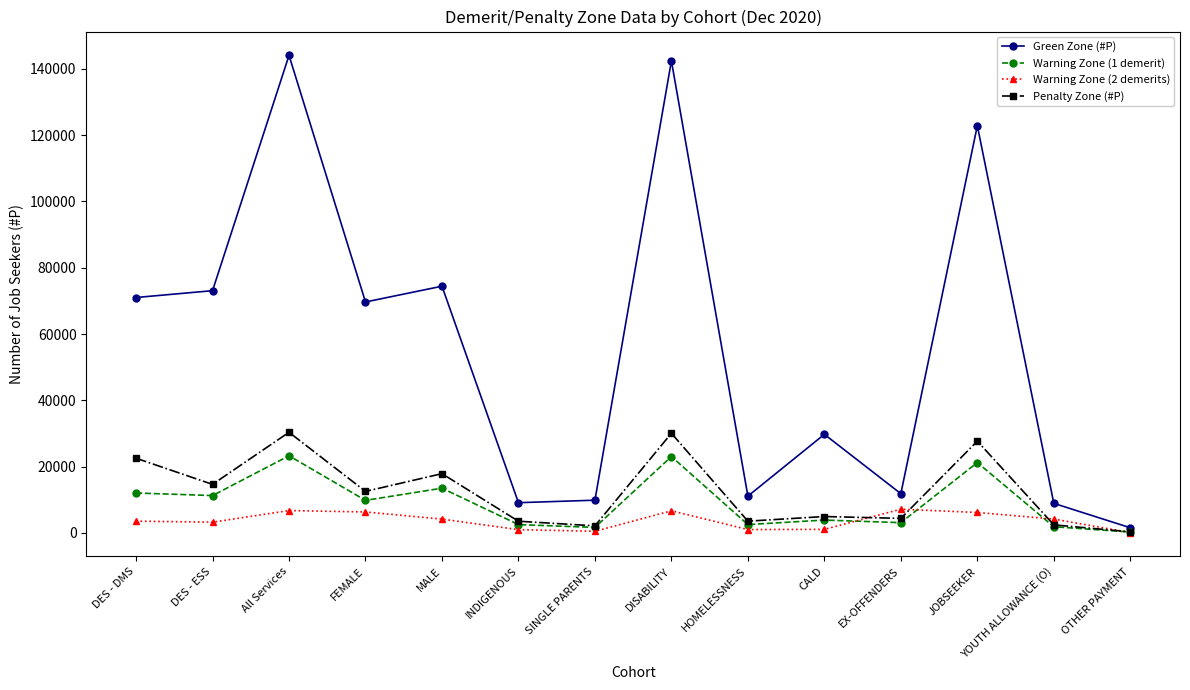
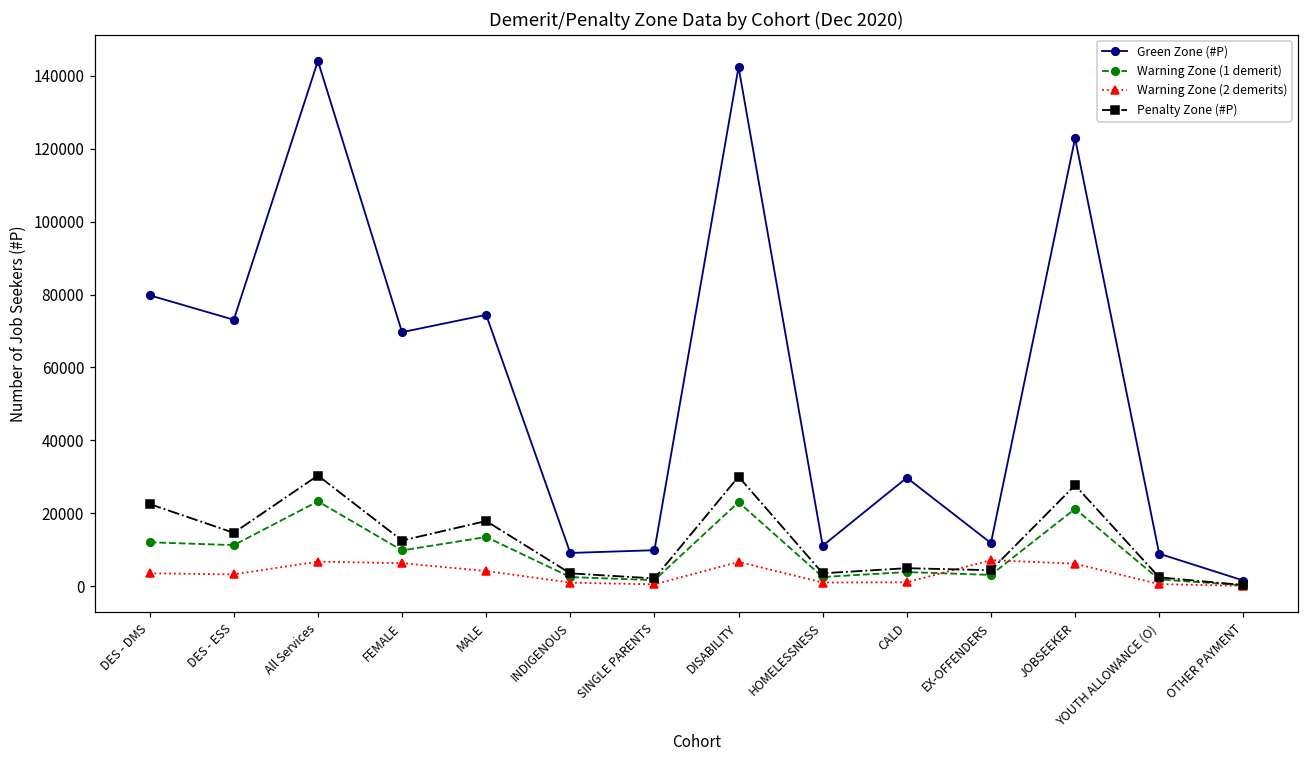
Green Zone (#P), DES - DMS: 71000 -> 80000
Warning Zone (2 demerits), YOUTH ALLOWANCE (O): 4000 -> 1000
